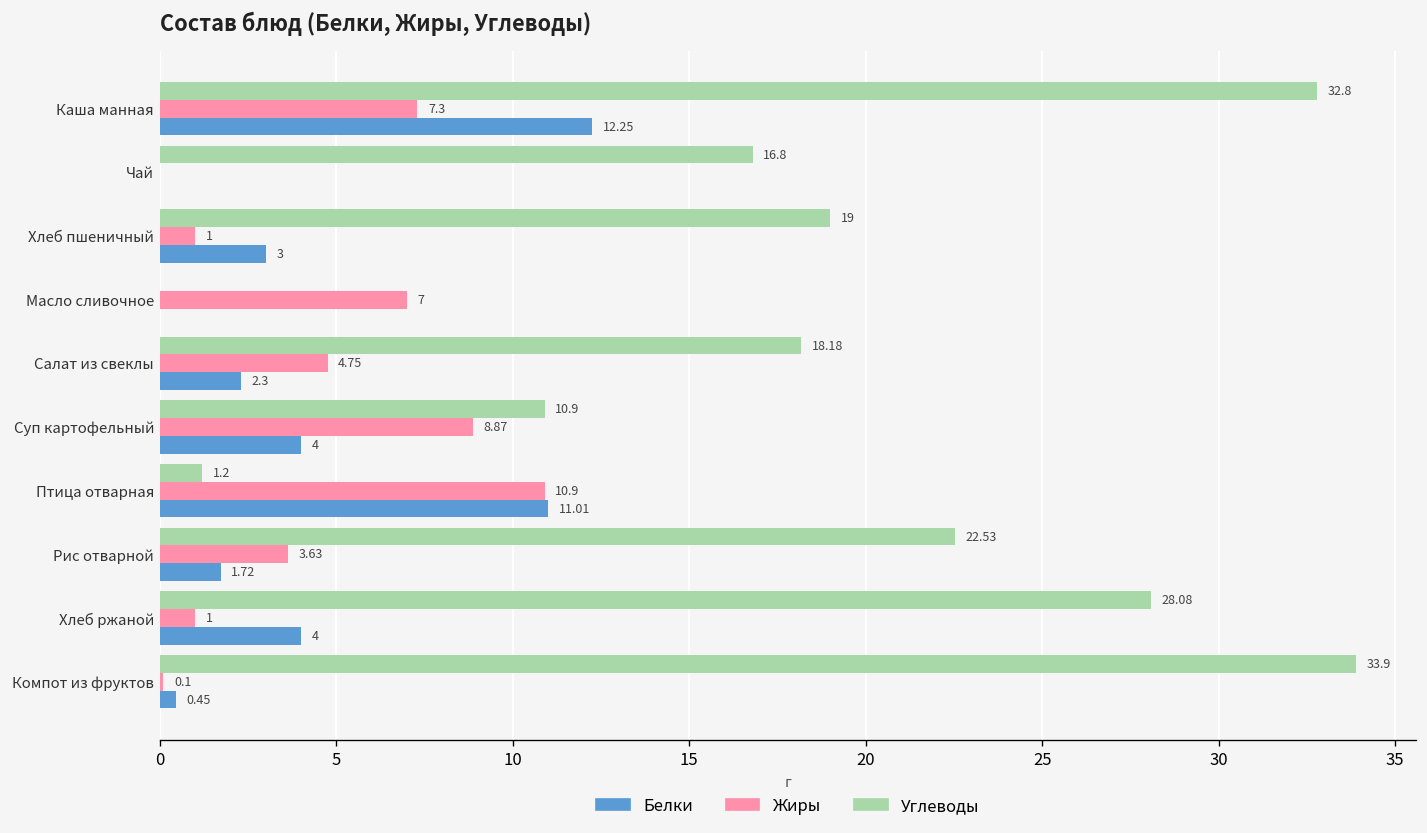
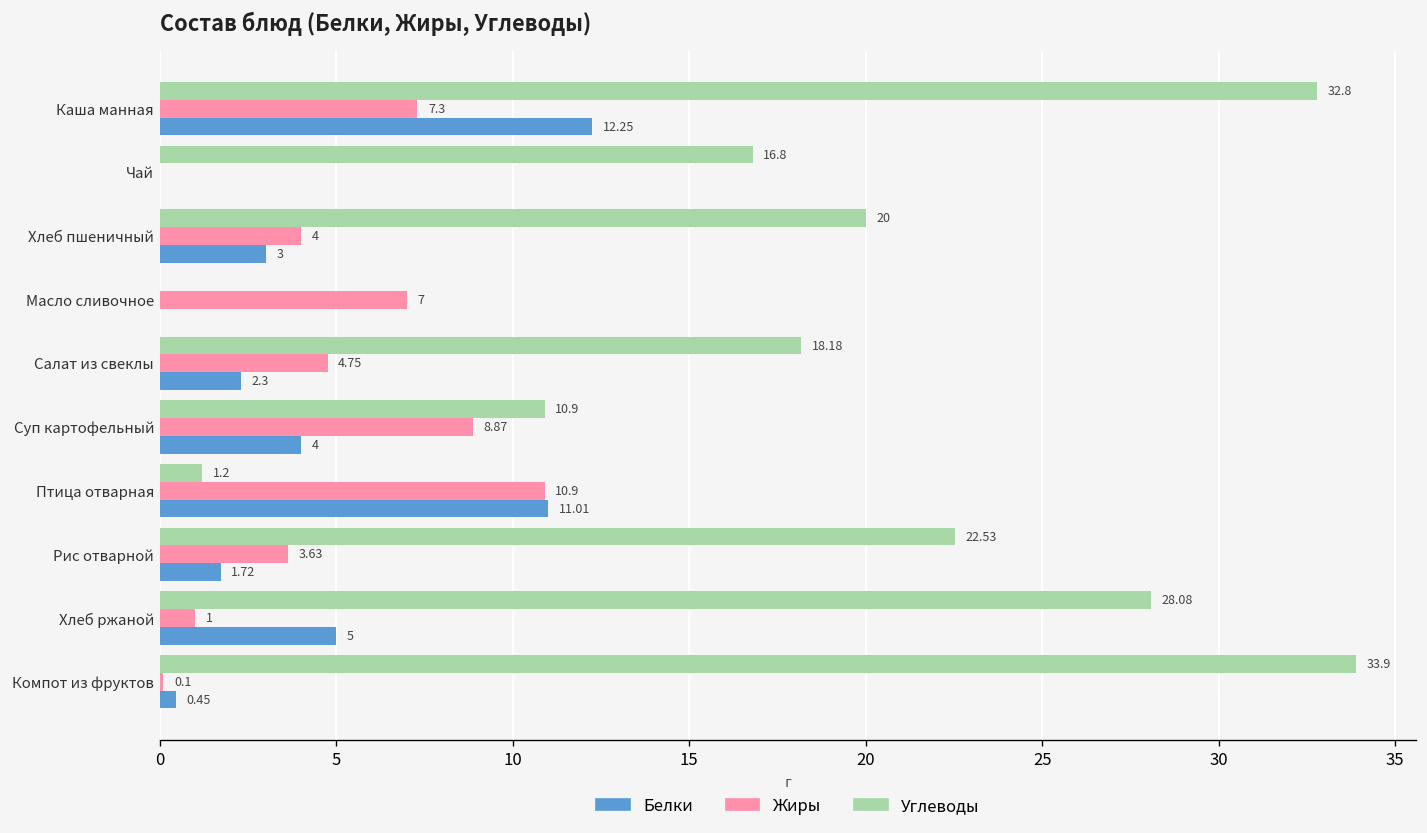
Углеводы, Хлеб пшеничный: 19 -> 20
Жиры, Хлеб пшеничный: 1 -> 4
Белки, Хлеб ржаной: 4 -> 5
